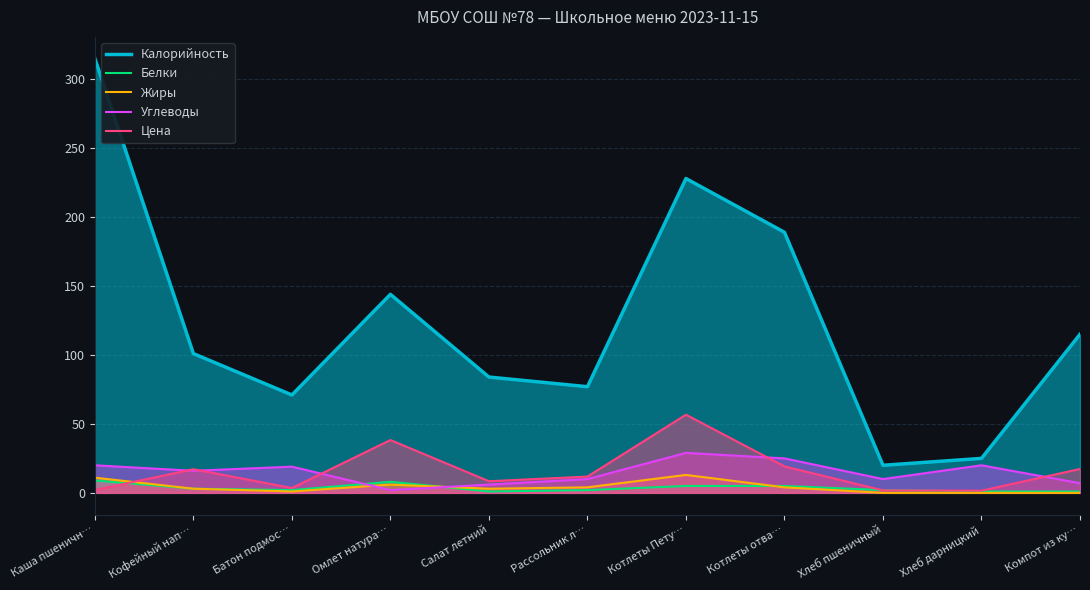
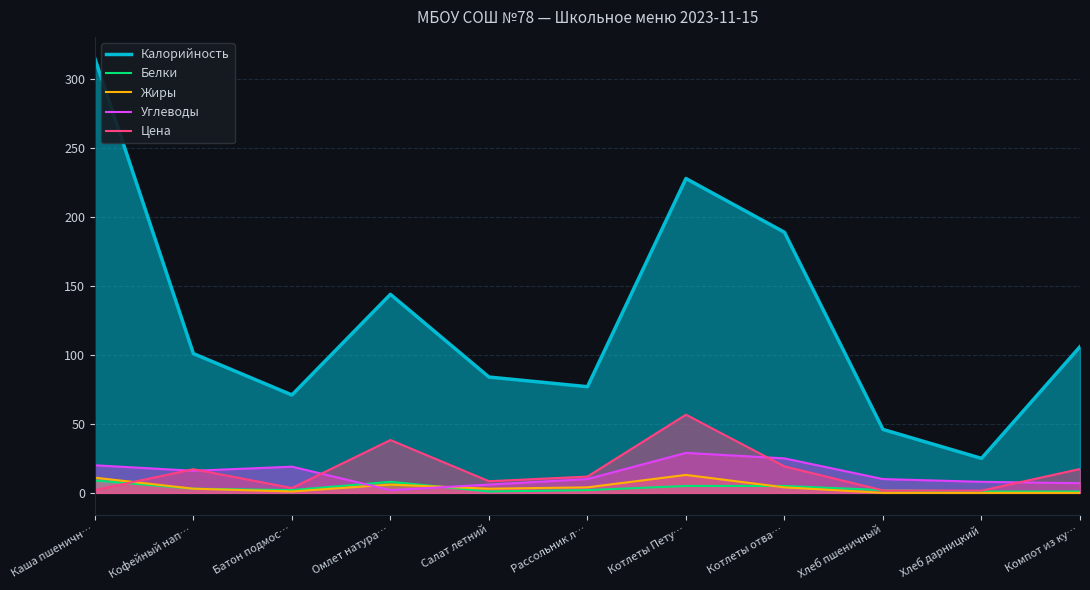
Калорийность, Хлеб пшеничный: 20 -> 46
Углеводы, Хлеб дарницкий: 20 -> 8
Калорийность, Компот из ку…: 115 -> 106
